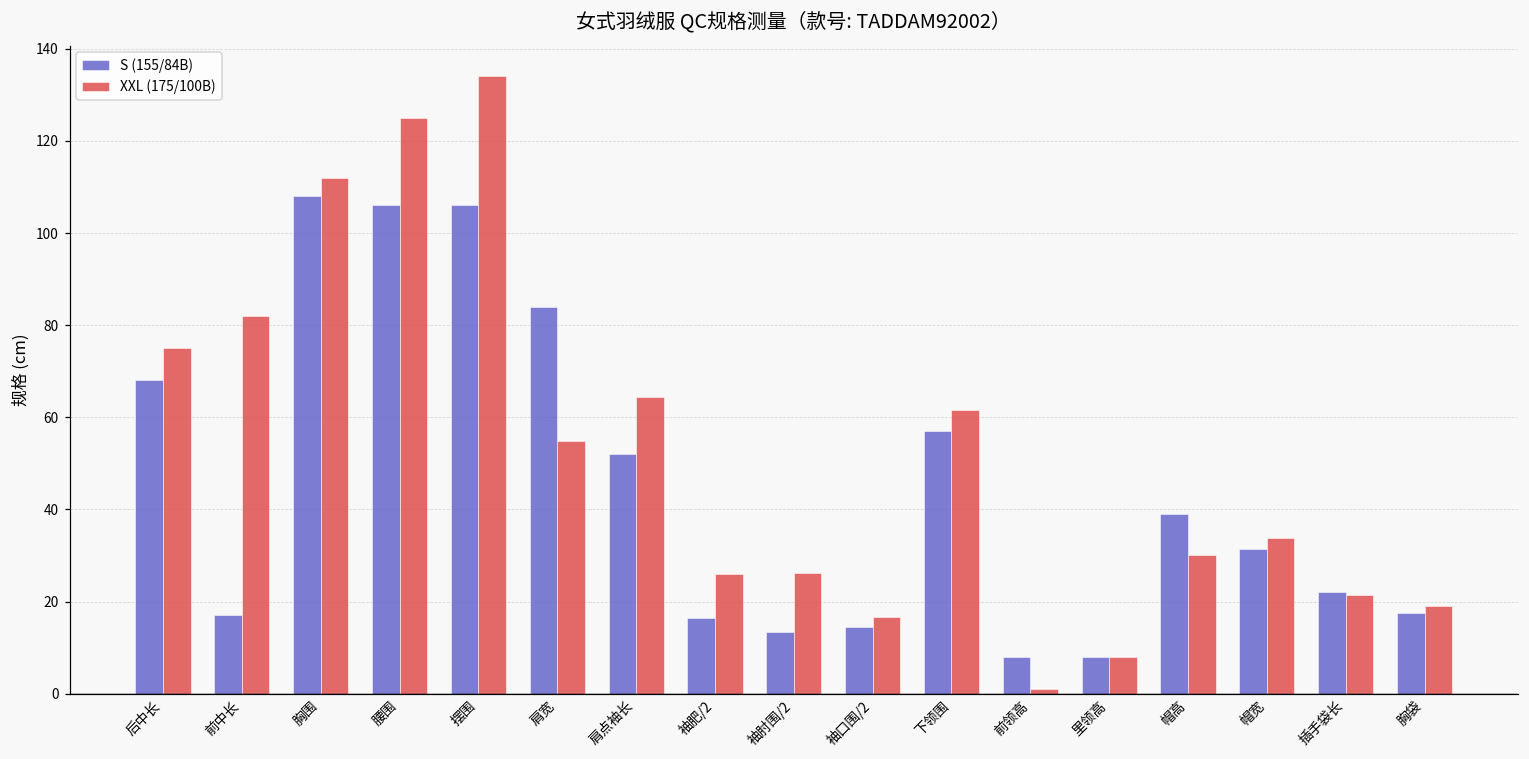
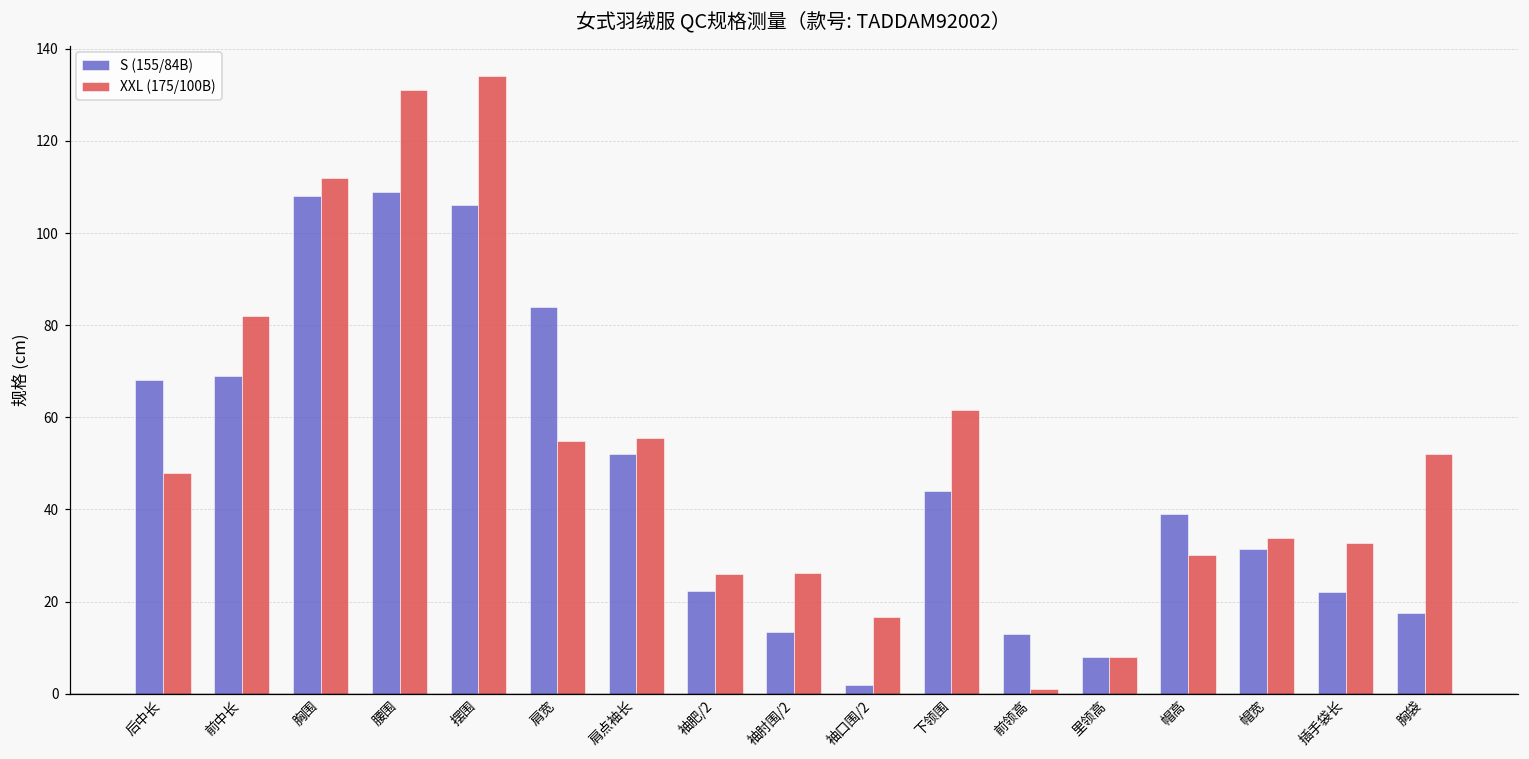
XXL (175/100B), 后中长: 75 -> 48
S (155/84B), 前中长: 17 -> 69
S (155/84B), 腰围: 106 -> 109
XXL (175/100B), 腰围: 125 -> 131
XXL (175/100B), 肩点袖长: 65 -> 56
S (155/84B), 袖肥/2: 17 -> 22
S (155/84B), 袖口围/2: 15 -> 2
S (155/84B), 下领围: 57 -> 44
S (155/84B), 前领高: 8 -> 13
XXL (175/100B), 插手袋长: 22 -> 33
XXL (175/100B), 胸袋: 19 -> 52
